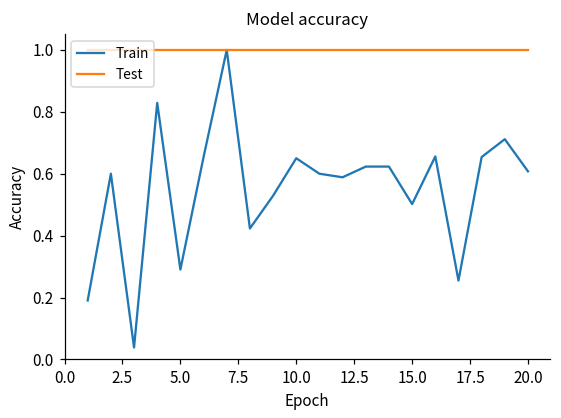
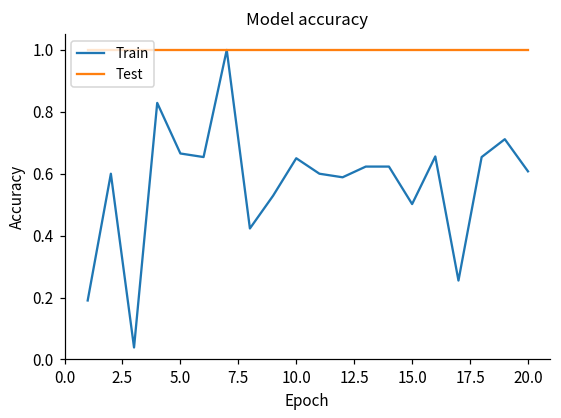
Train, 5.0: 0.29 -> 0.67
